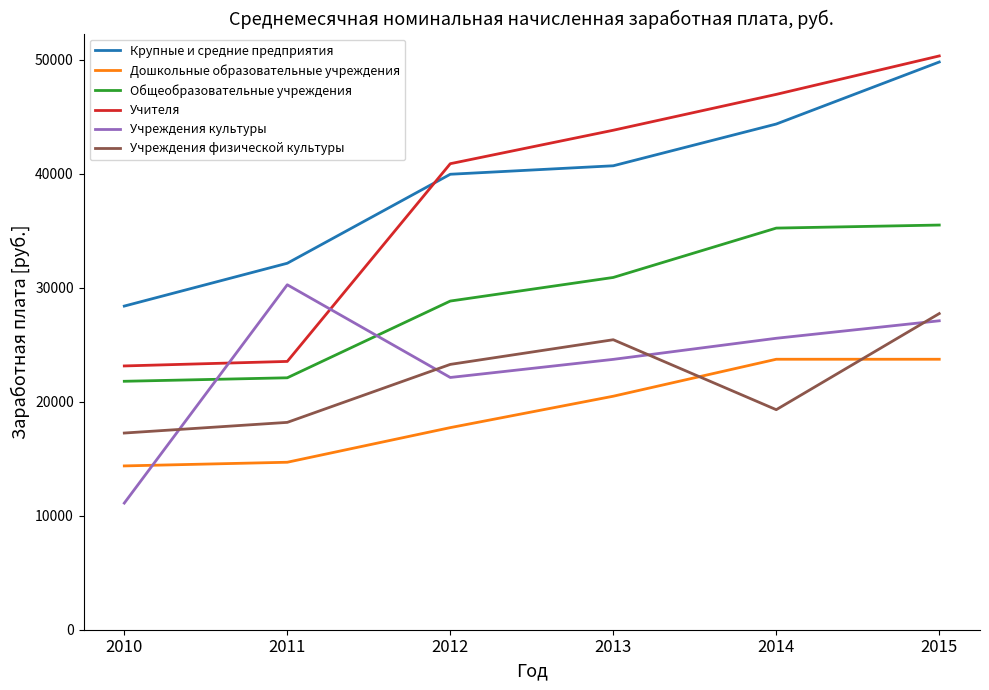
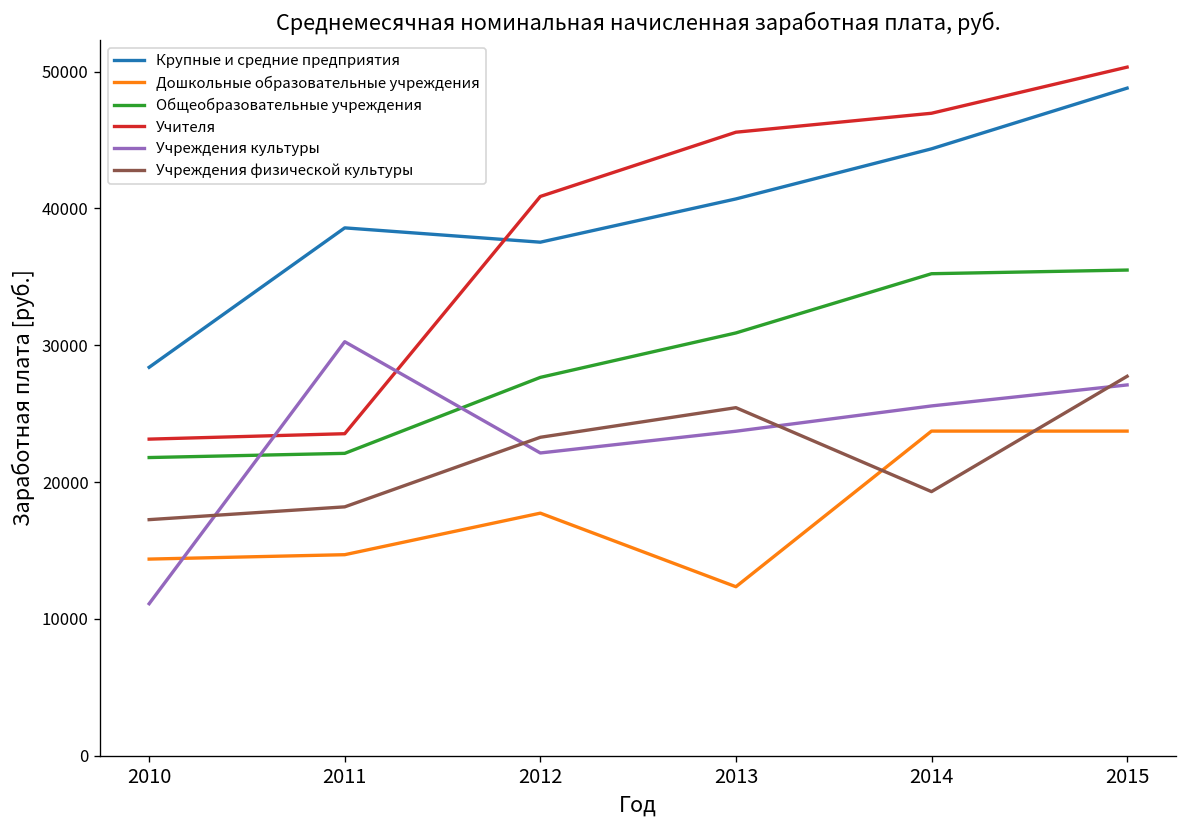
Крупные и средние предприятия, 2011: 32100 -> 38600
Крупные и средние предприятия, 2012: 39900 -> 37500
Общеобразовательные учреждения, 2012: 28800 -> 27600
Дошкольные образовательные учреждения, 2013: 20500 -> 12300
Учителя, 2013: 43800 -> 45600
Крупные и средние предприятия, 2015: 49800 -> 48800
